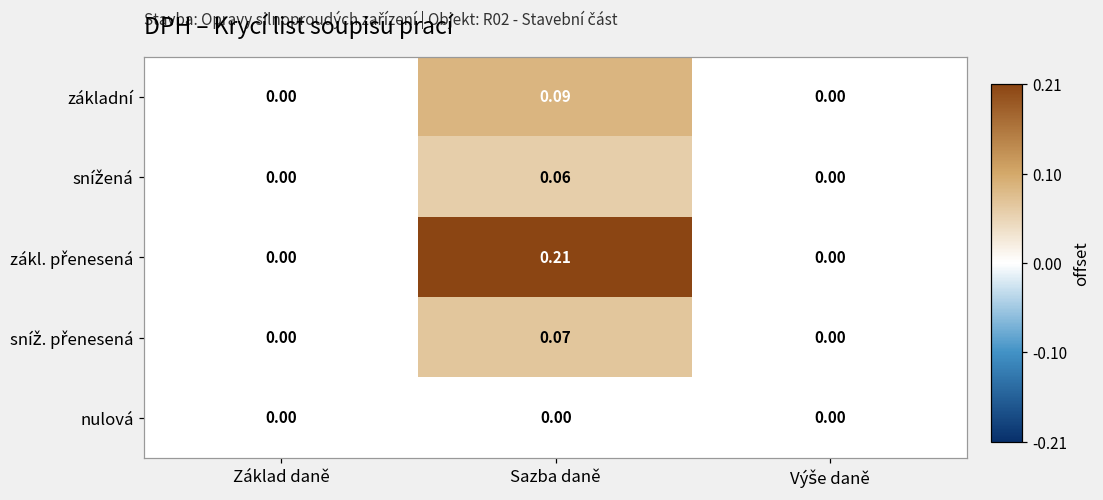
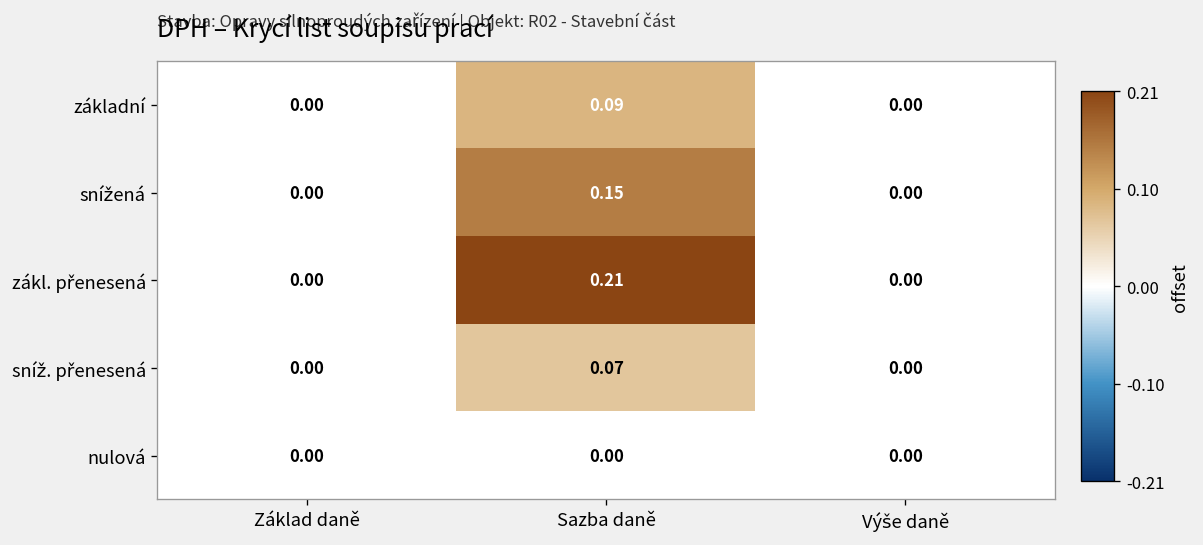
snížená, Sazba daně: 0.06 -> 0.15
